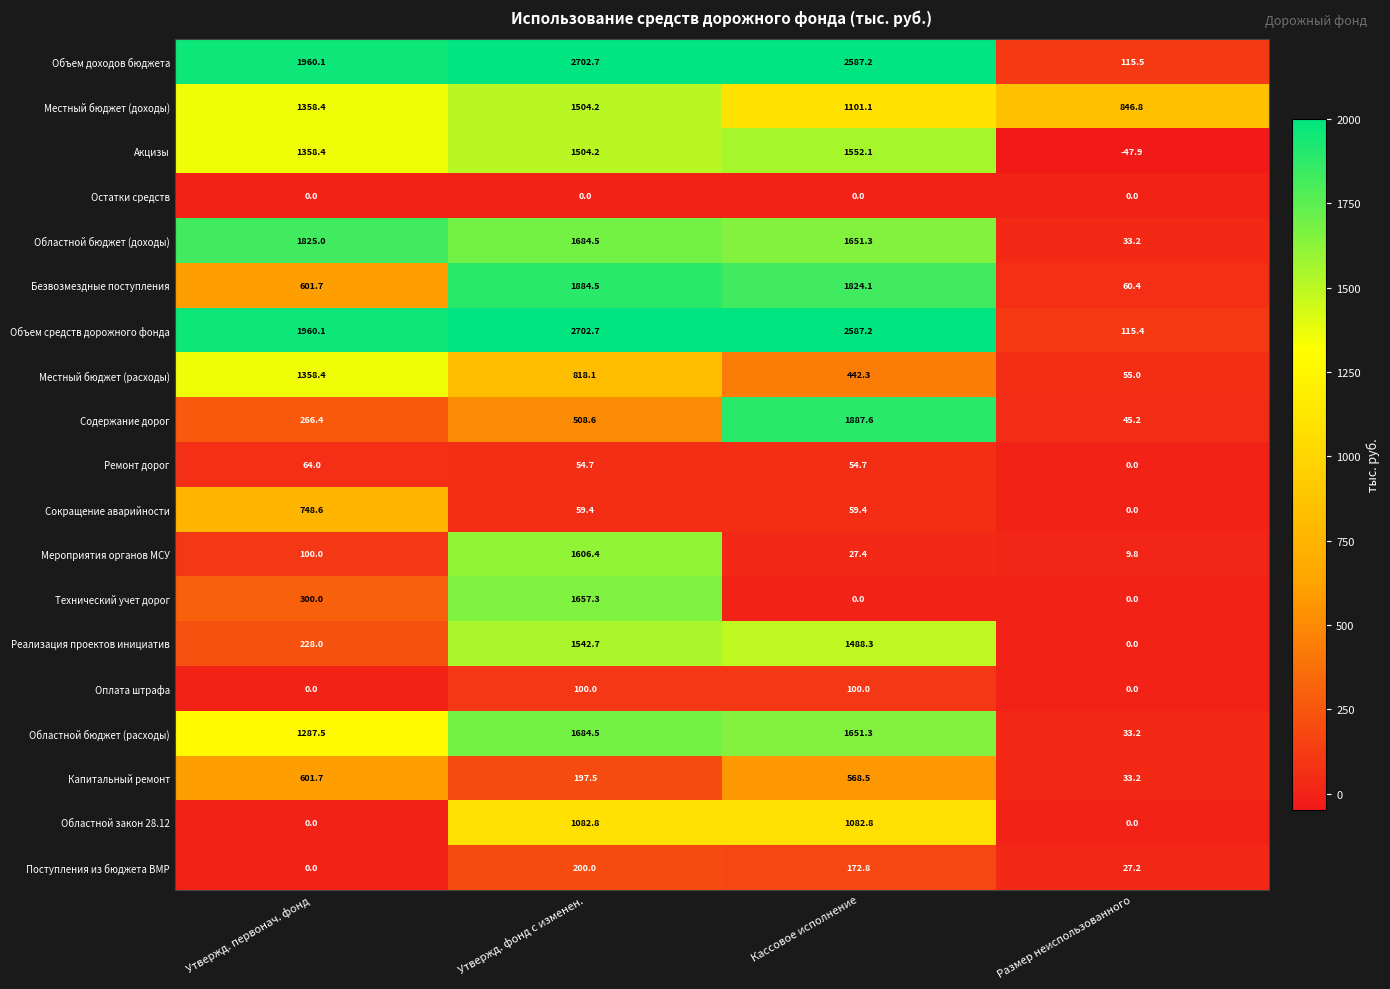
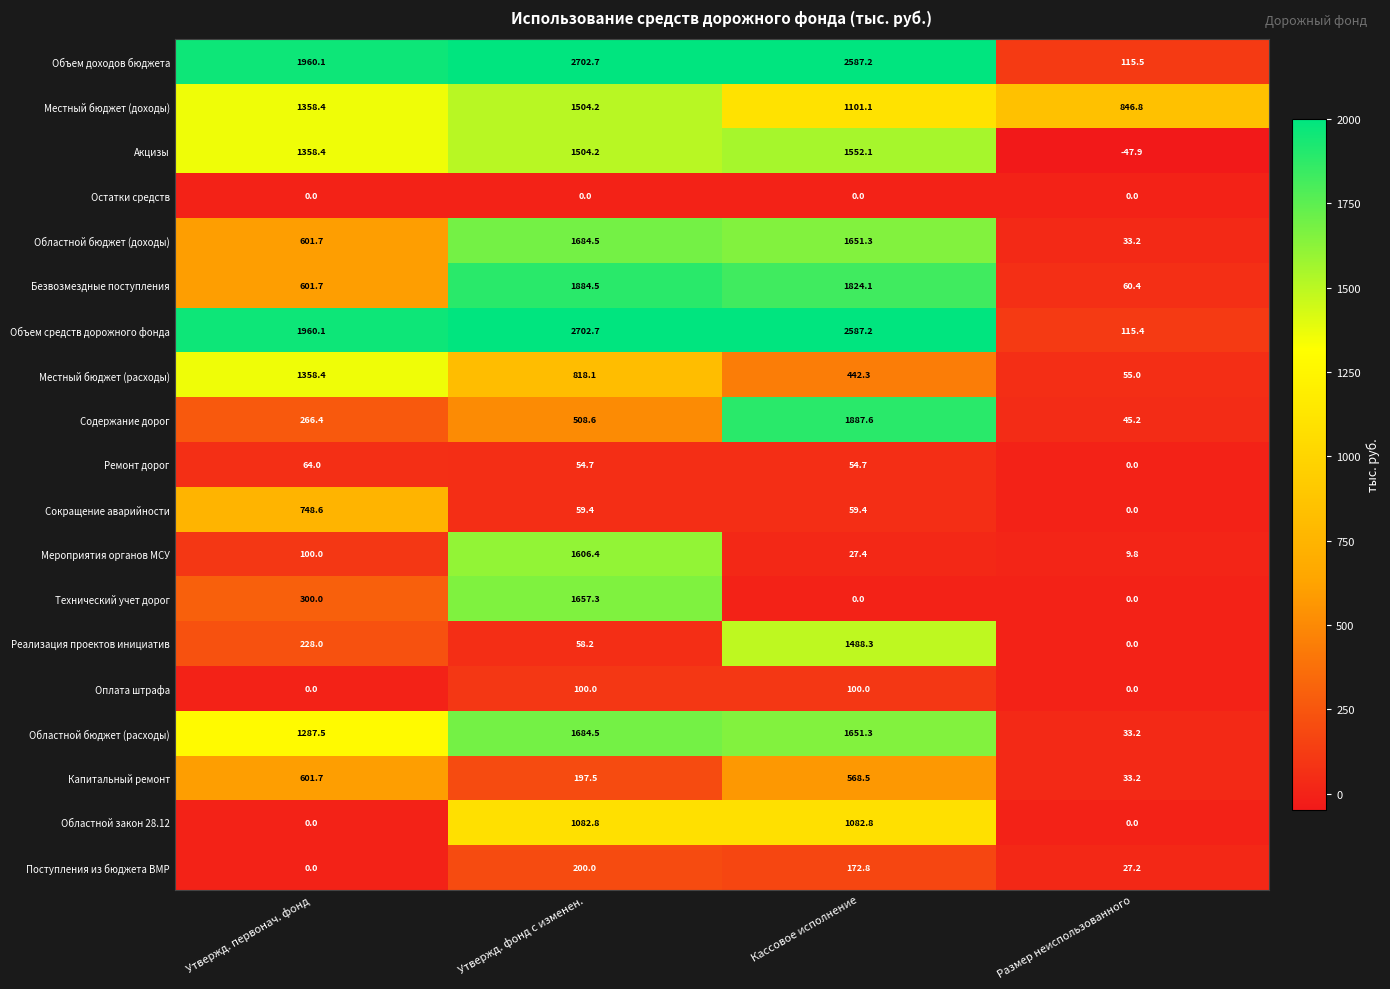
Областной бюджет (доходы), Утвержд. первонач. фонд: 1825.0 -> 601.7
Реализация проектов инициатив, Утвержд. фонд с изменен.: 1542.7 -> 58.2
